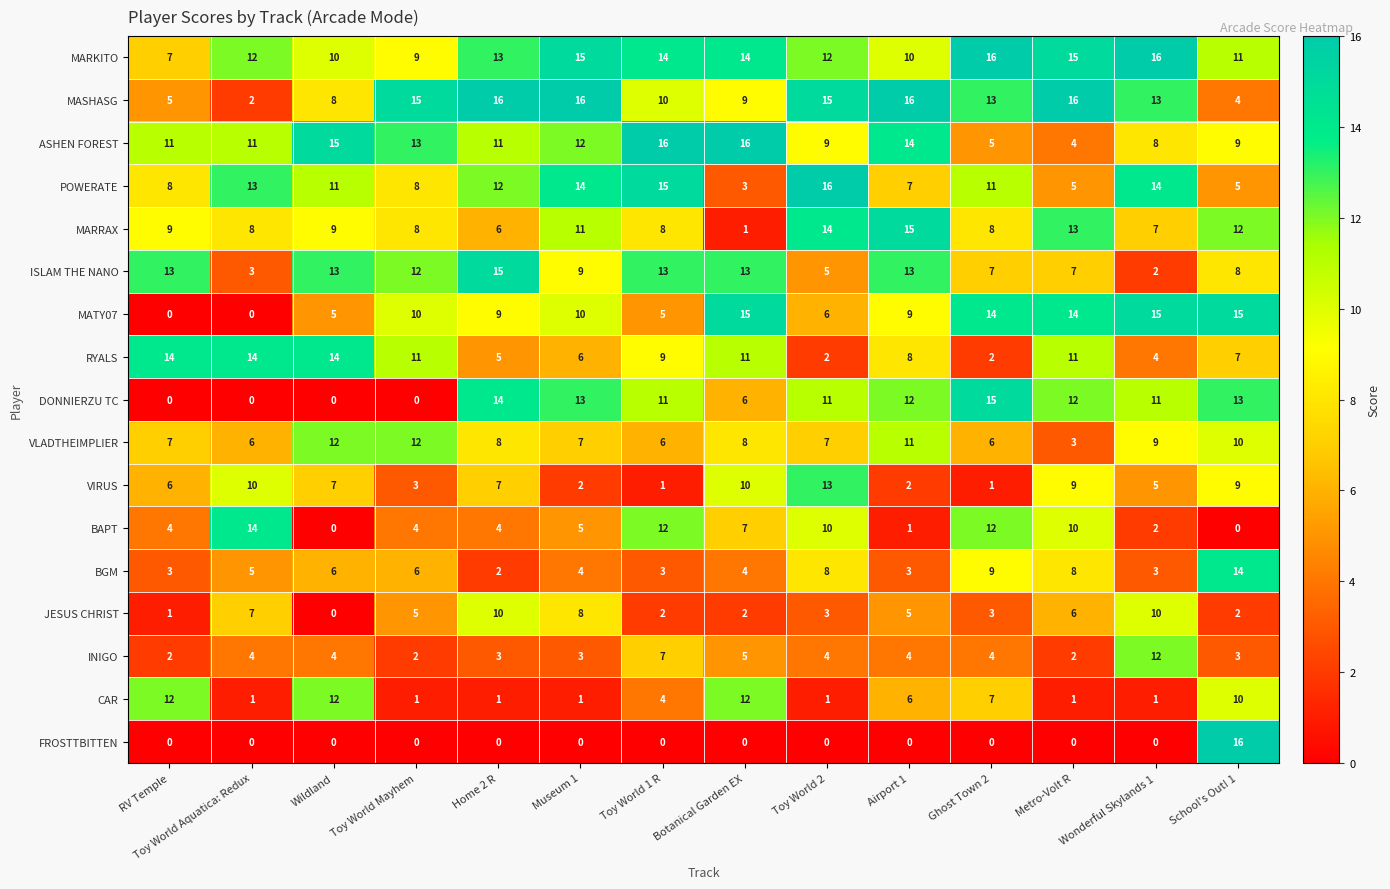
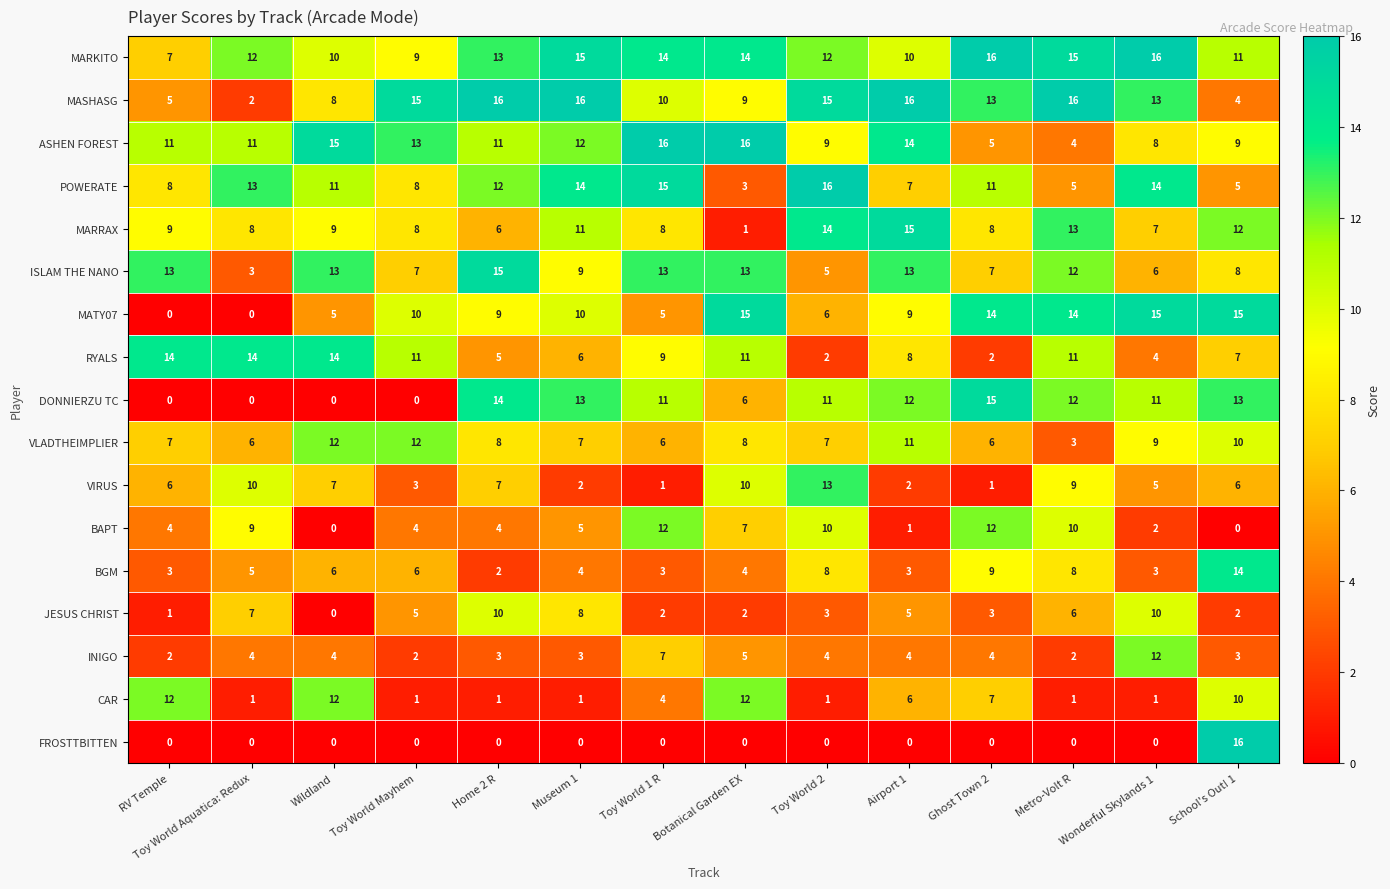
ISLAM THE NANO, Toy World Mayhem: 12 -> 7
ISLAM THE NANO, Metro-Volt R: 7 -> 12
ISLAM THE NANO, Wonderful Skylands 1: 2 -> 6
VIRUS, School's Out! 1: 9 -> 6
BAPT, Toy World Aquatica: Redux: 14 -> 9
